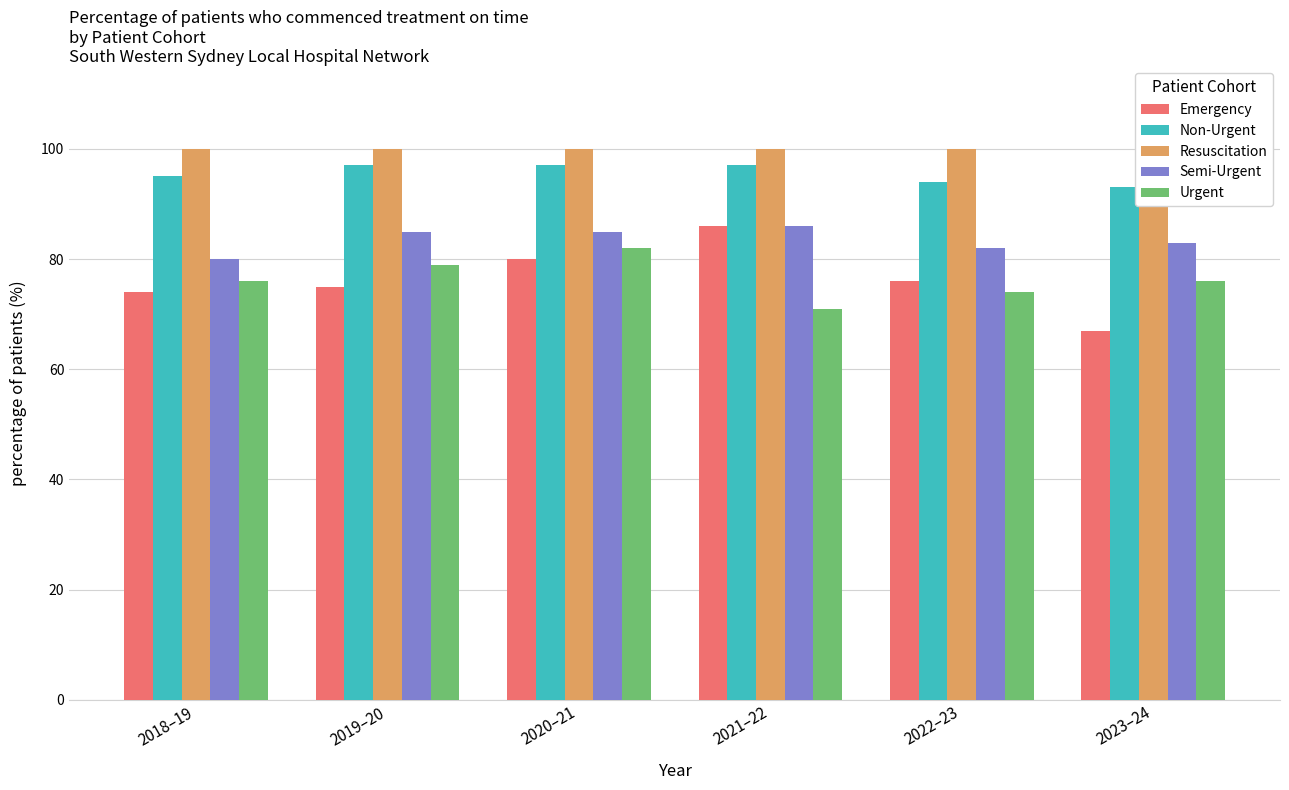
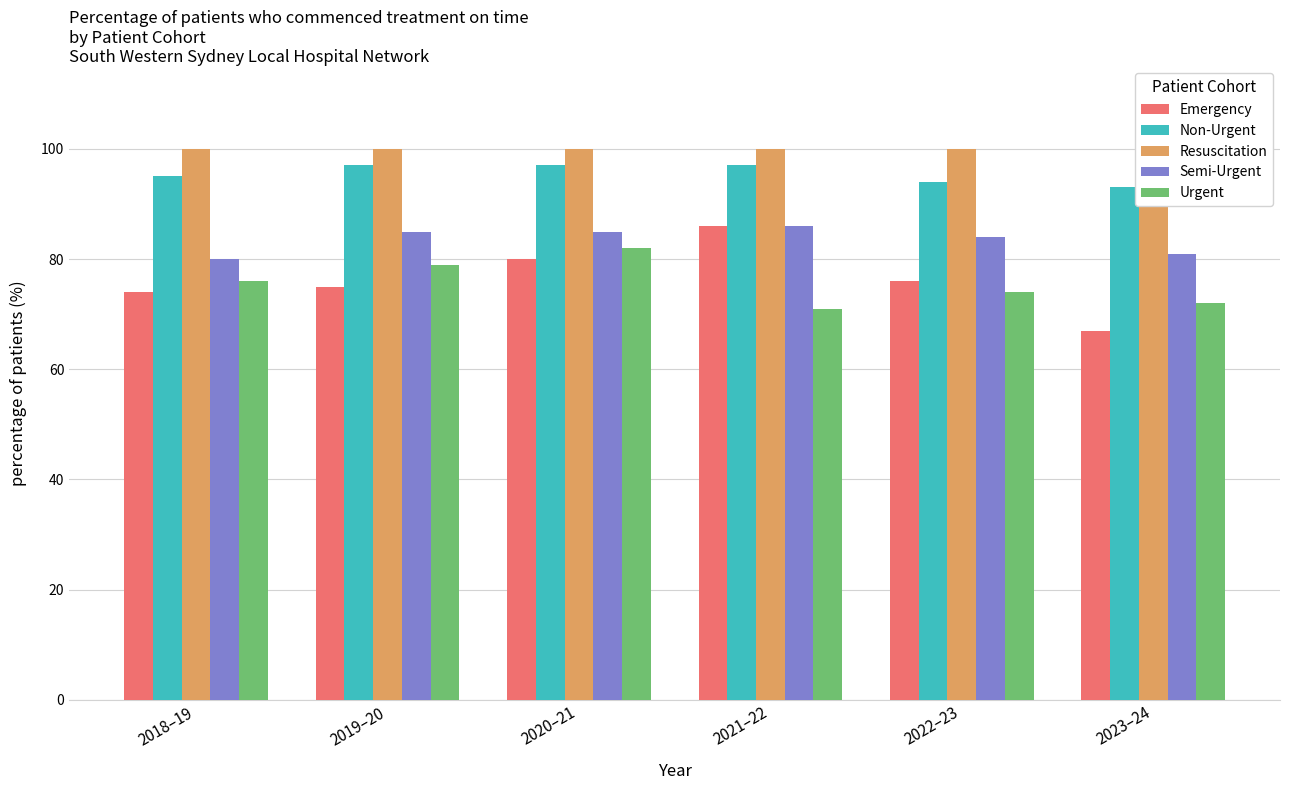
Semi-Urgent, 2022–23: 82 -> 84
Semi-Urgent, 2023–24: 83 -> 81
Urgent, 2023–24: 76 -> 72
